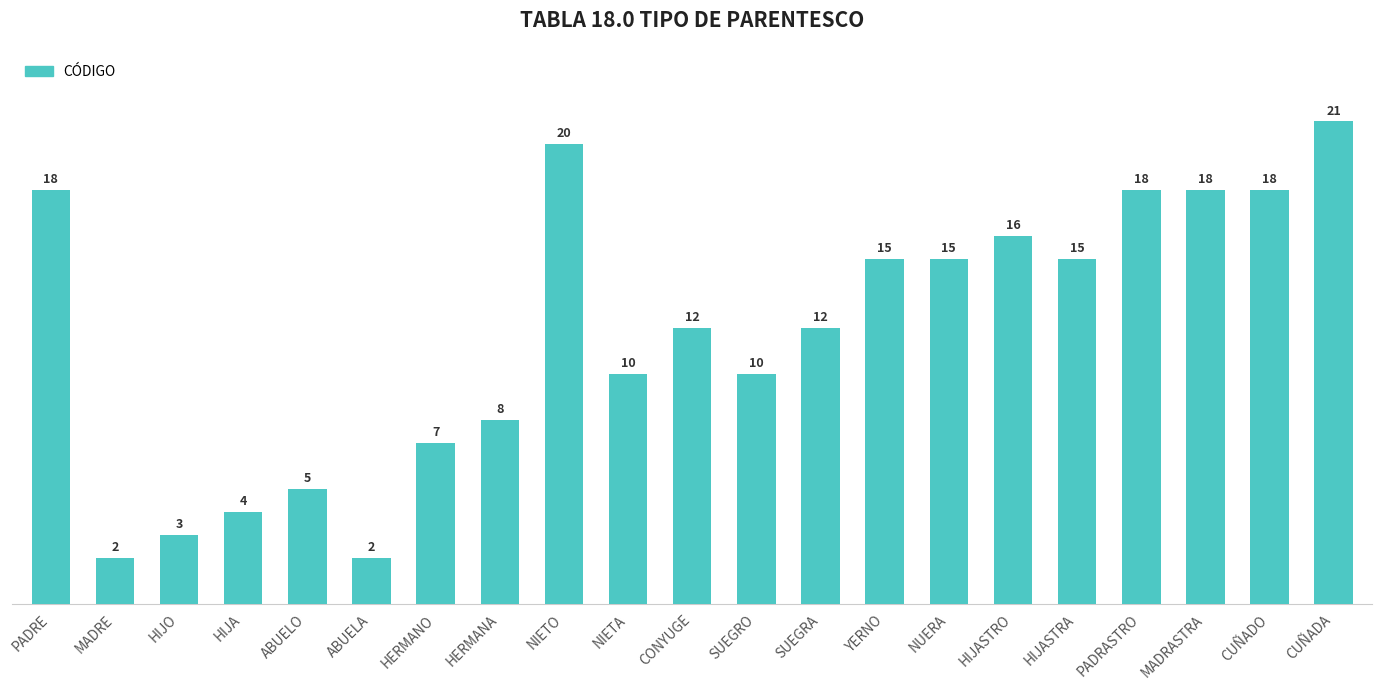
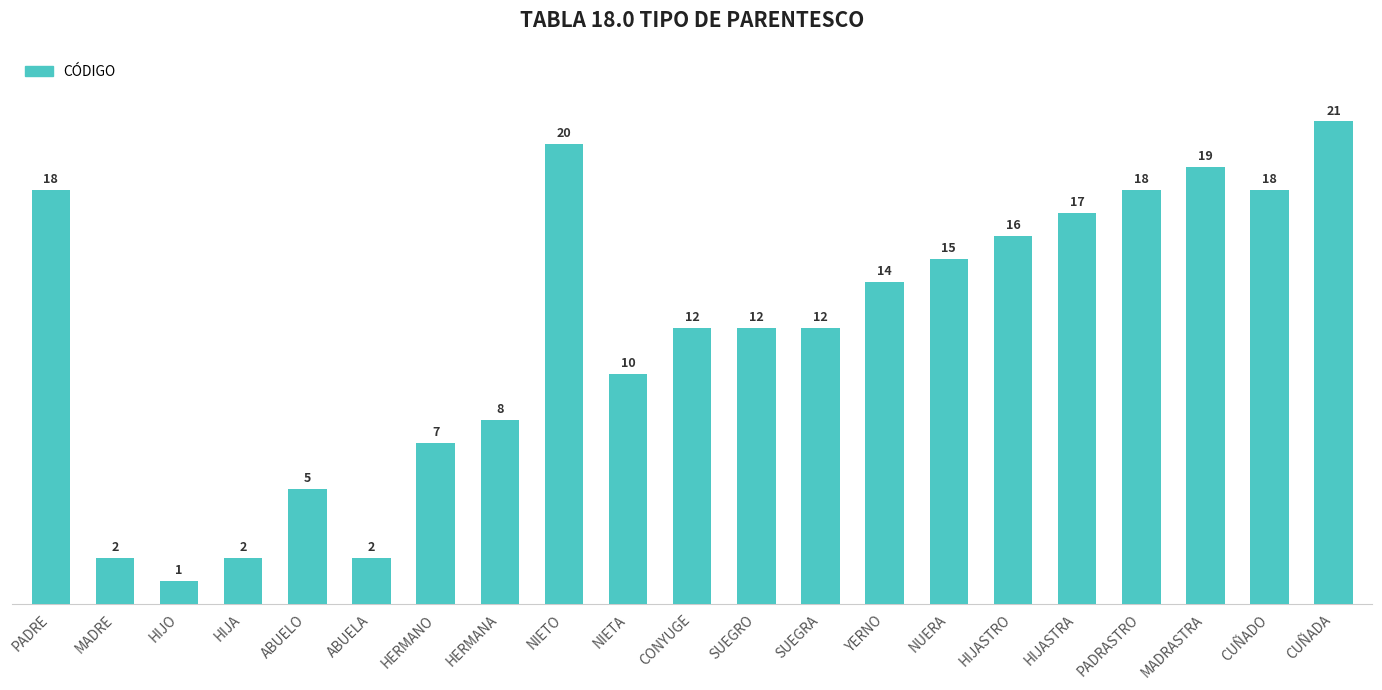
HIJO: 3 -> 1
HIJA: 4 -> 2
SUEGRO: 10 -> 12
YERNO: 15 -> 14
HIJASTRA: 15 -> 17
MADRASTRA: 18 -> 19
